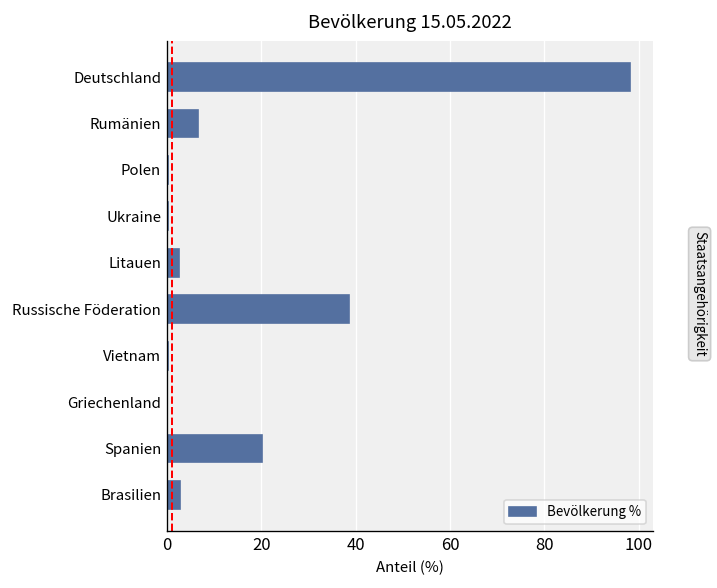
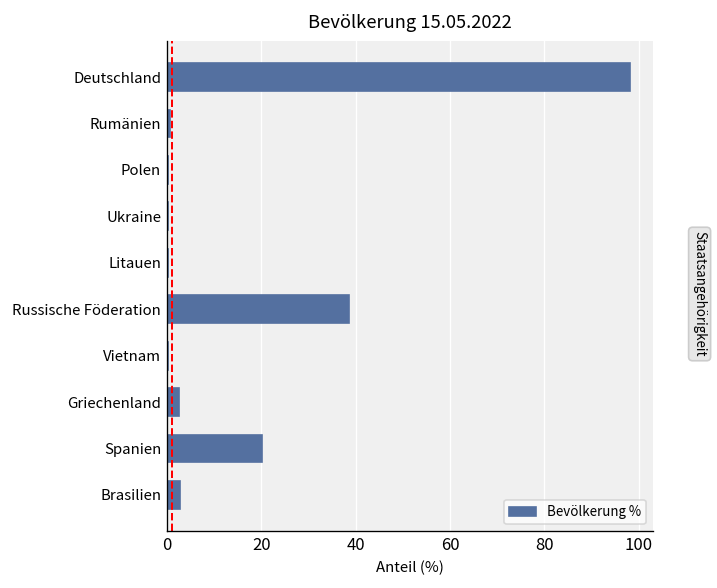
Rumänien: 7 -> 1
Litauen: 3 -> 0
Griechenland: 0 -> 3
